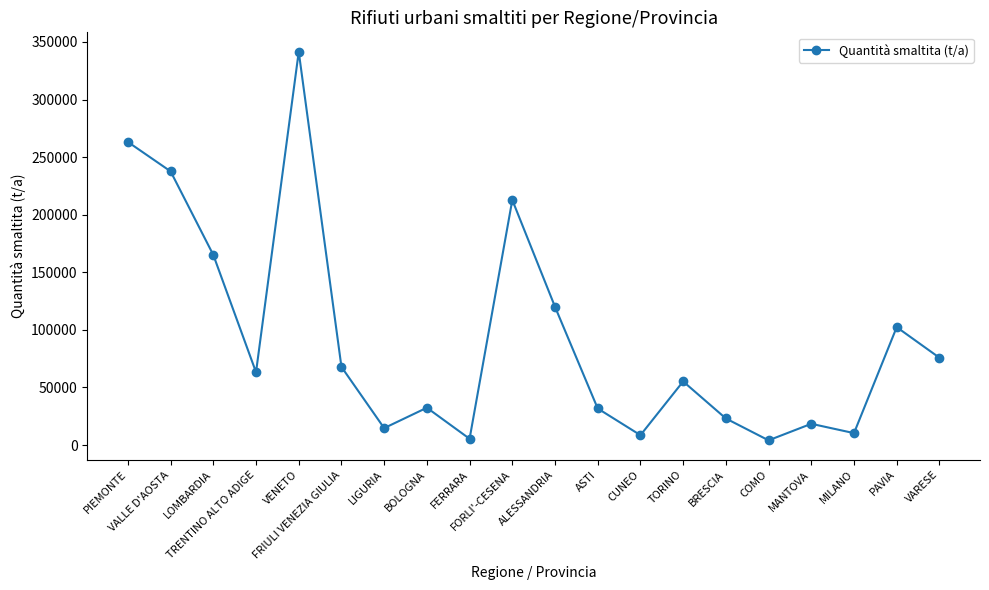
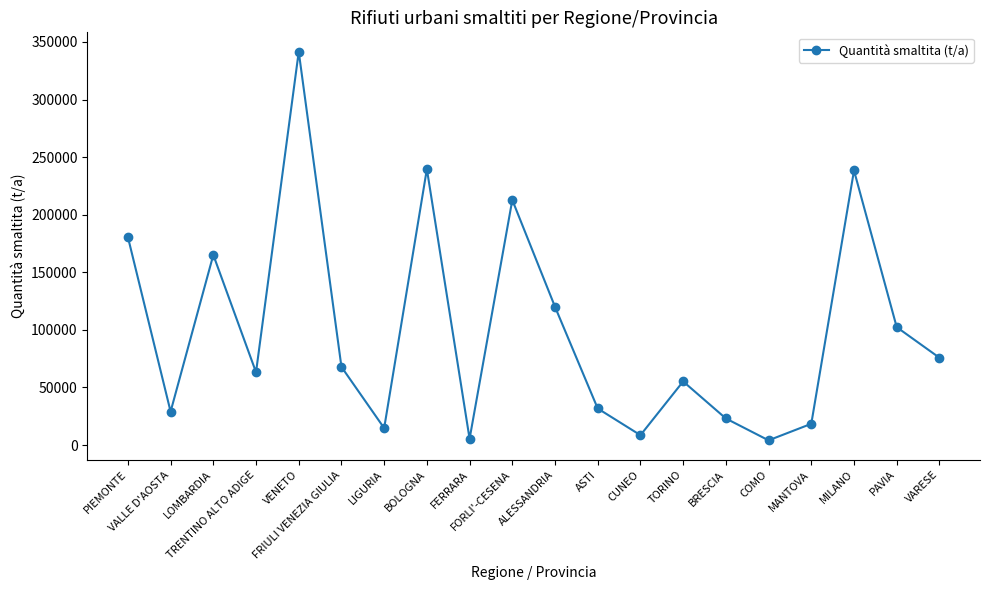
PIEMONTE: 263000 -> 181000
VALLE D'AOSTA: 238000 -> 29000
BOLOGNA: 32000 -> 240000
MILANO: 10000 -> 238000
